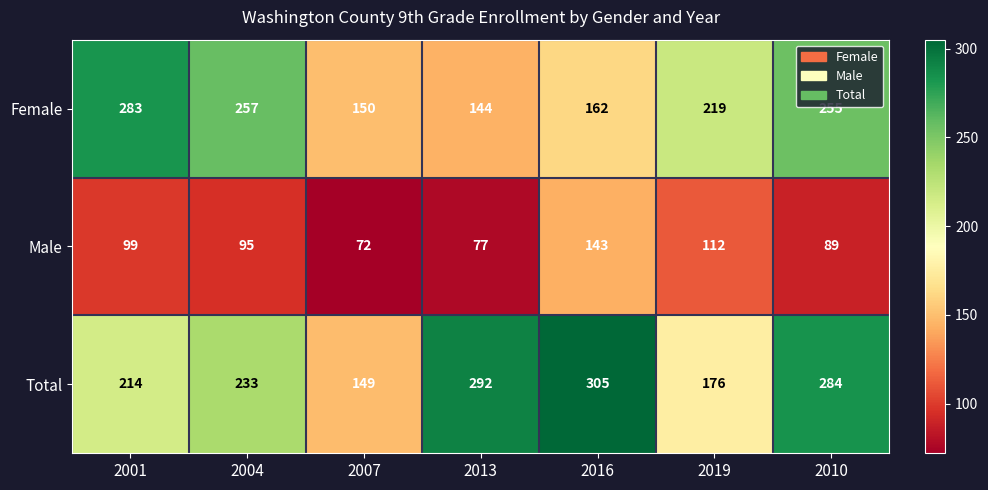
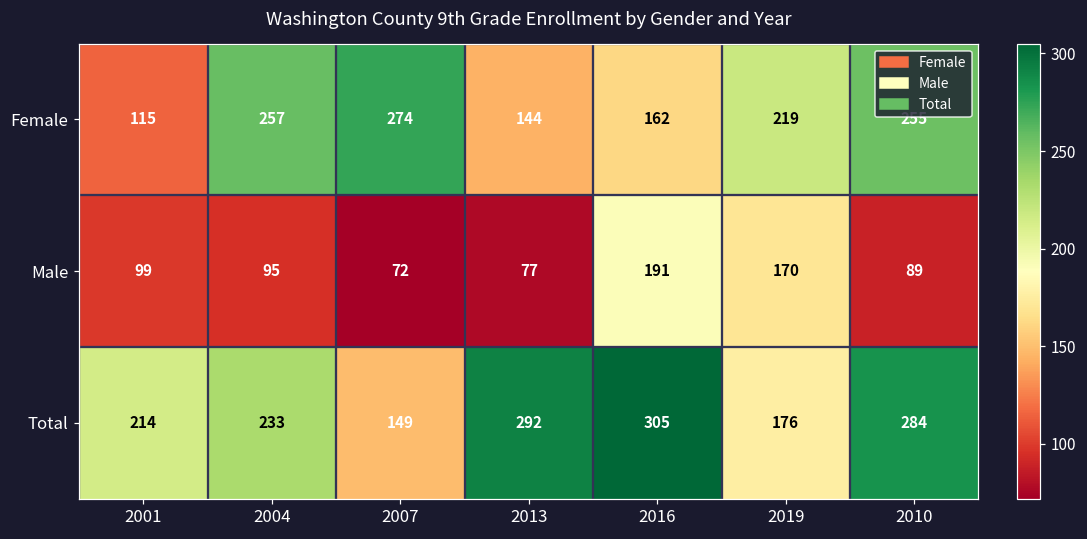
Female, 2001: 283 -> 115
Female, 2007: 150 -> 274
Male, 2016: 143 -> 191
Male, 2019: 112 -> 170
